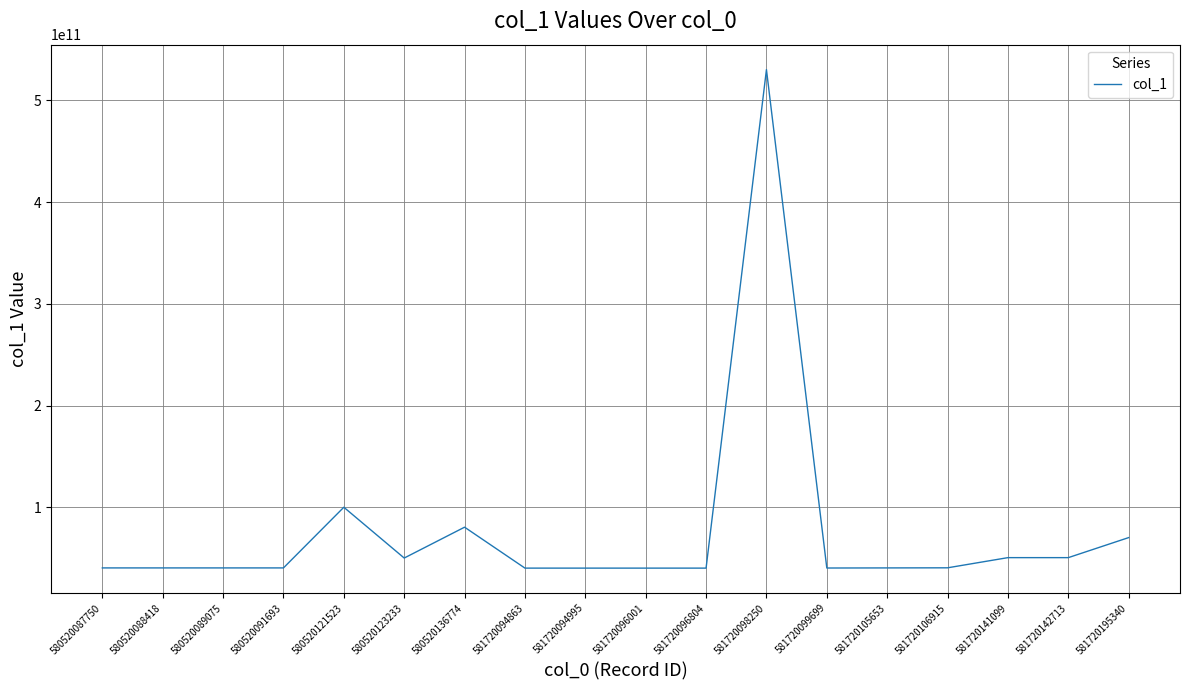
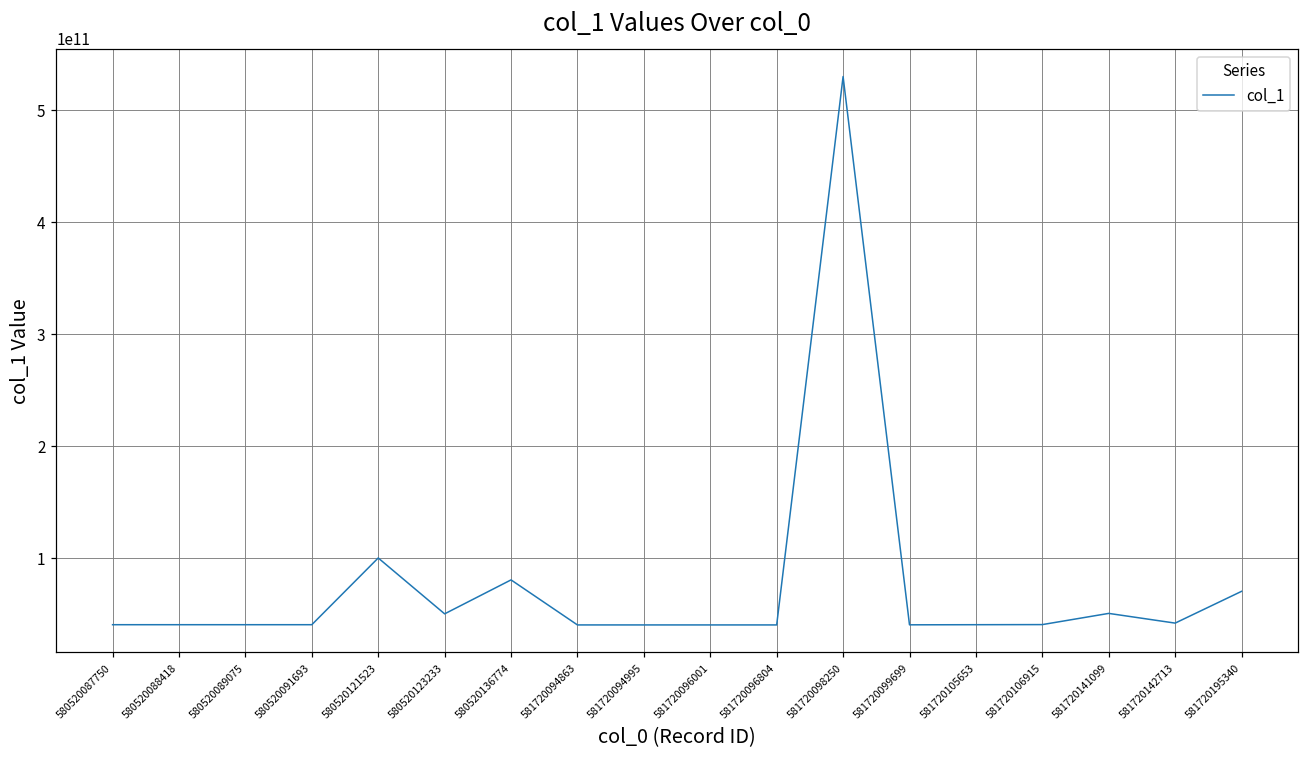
581720142713: 51000000000 -> 42000000000
